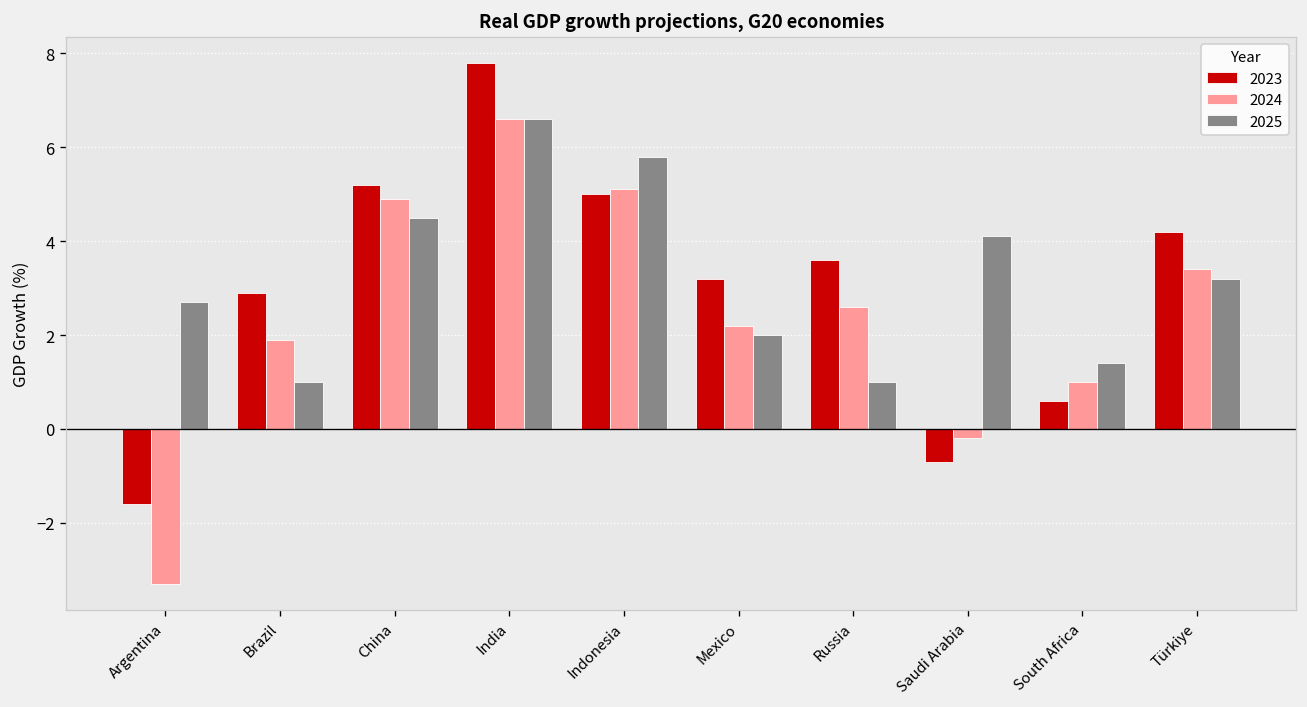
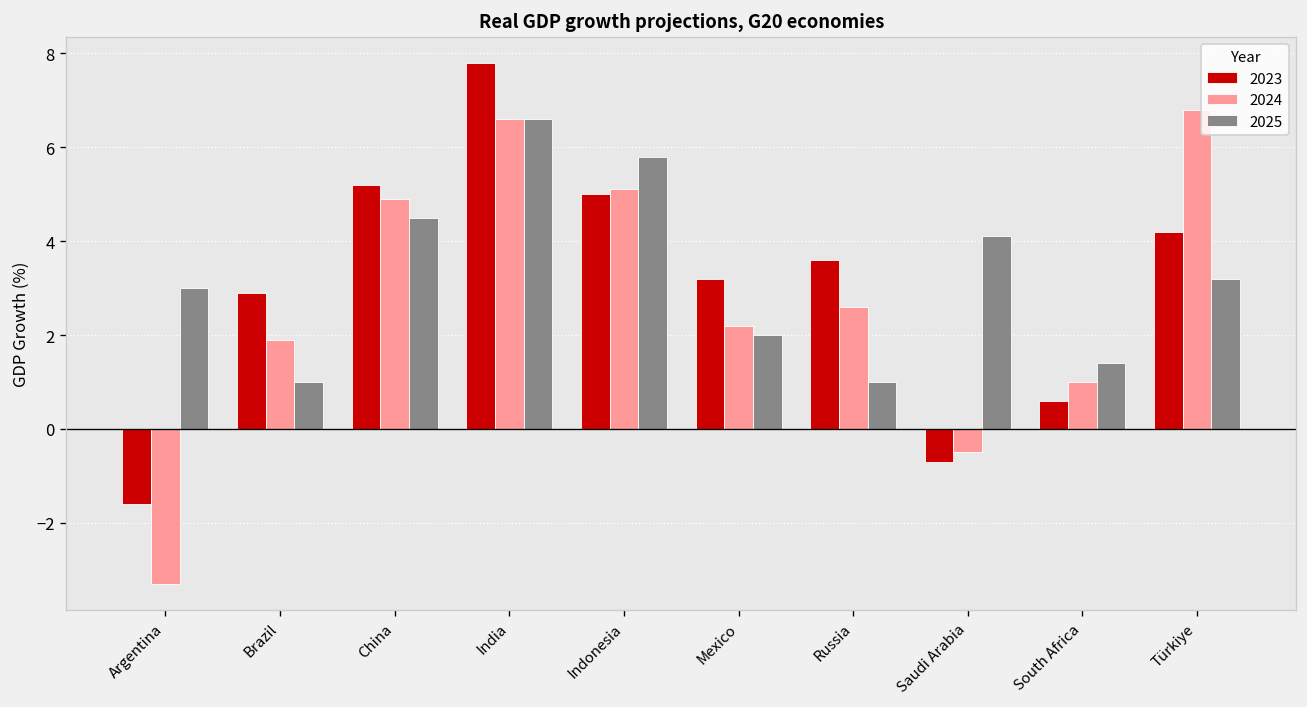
2025, Argentina: 2.7 -> 3.0
2024, Saudi Arabia: -0.2 -> -0.5
2024, Türkiye: 3.4 -> 6.8
